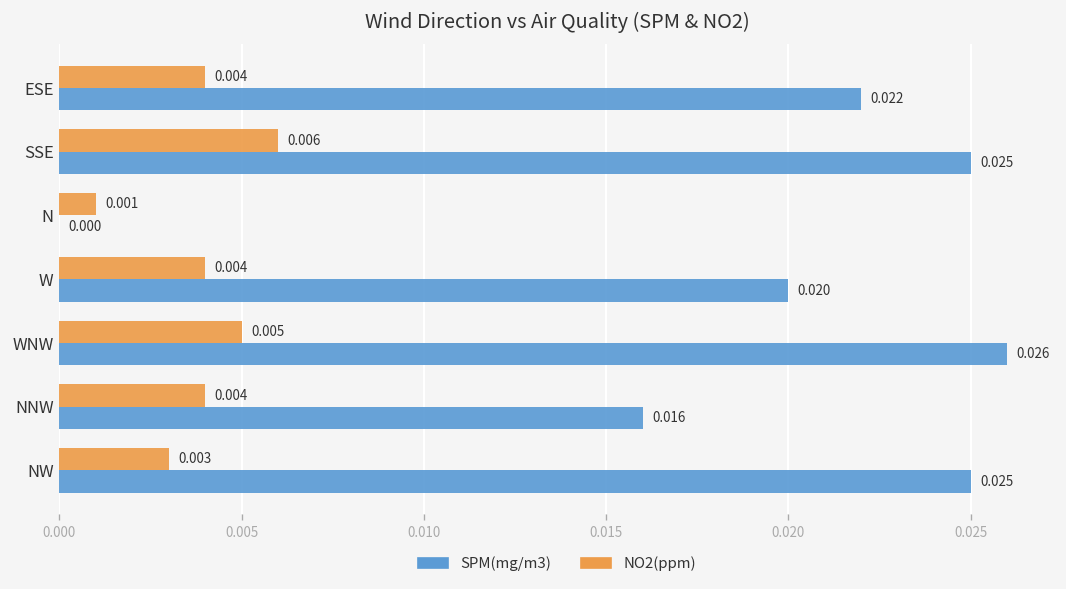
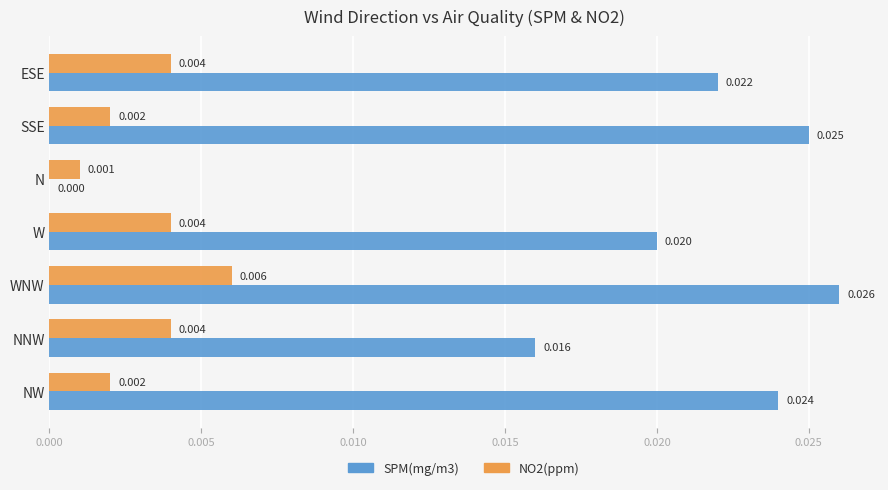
NO2(ppm), SSE: 0.006 -> 0.002
NO2(ppm), WNW: 0.005 -> 0.006
NO2(ppm), NW: 0.003 -> 0.002
SPM(mg/m3), NW: 0.025 -> 0.024
